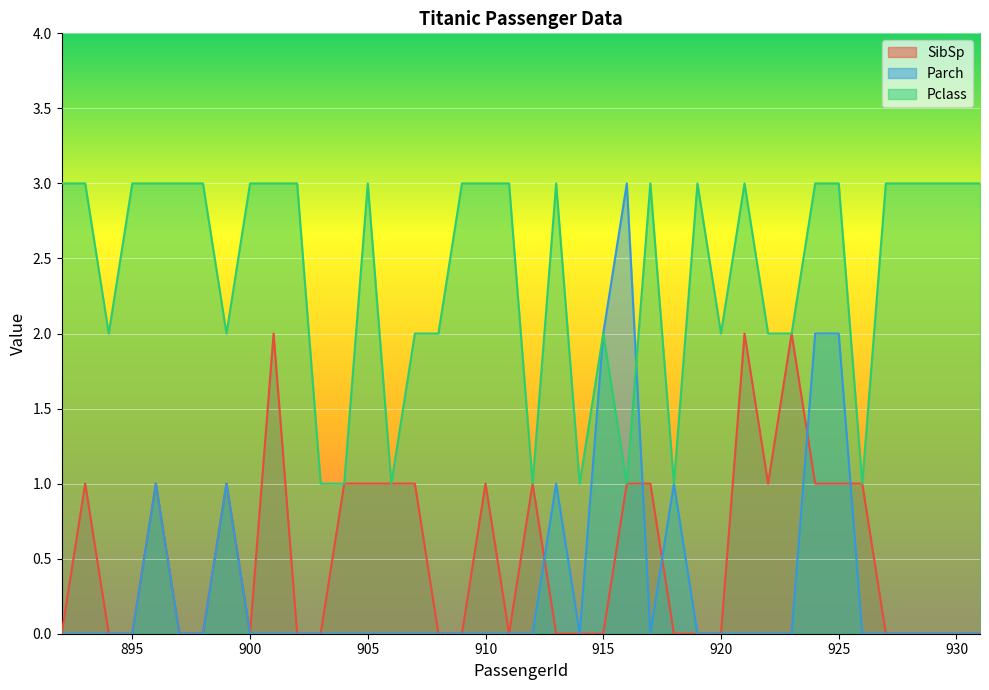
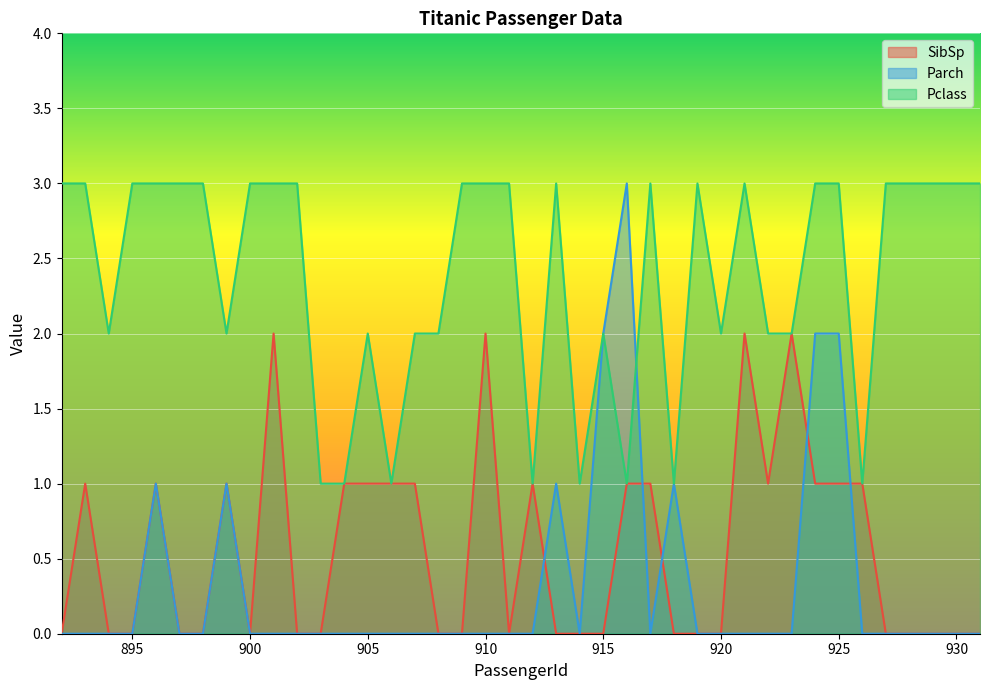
Pclass, 905: 3 -> 2
SibSp, 910: 1 -> 2
